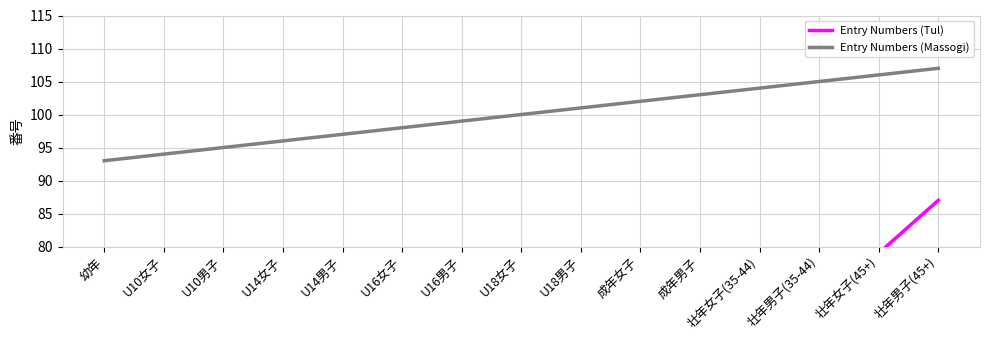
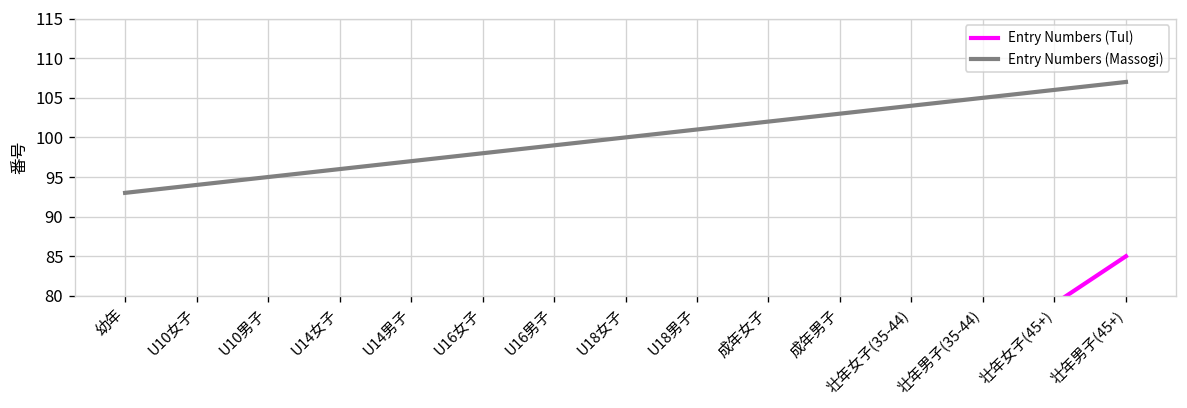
Entry Numbers (Tul), 壮年男子(45+): 87 -> 85
